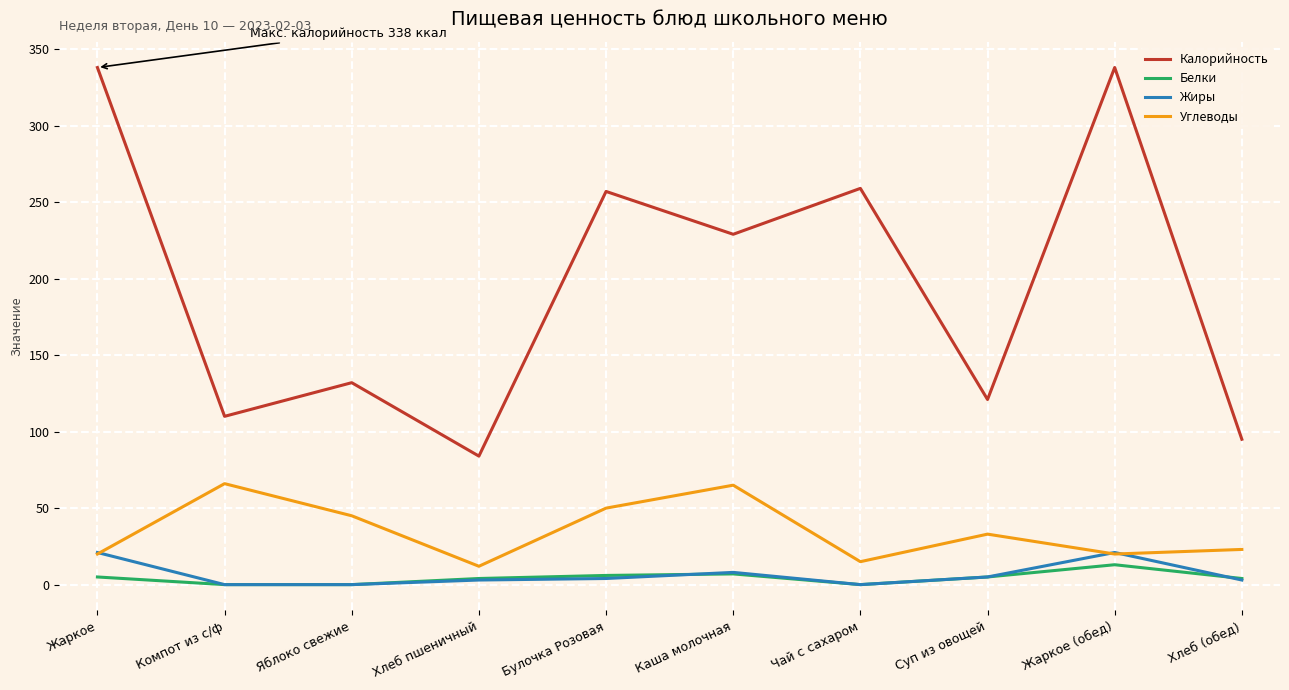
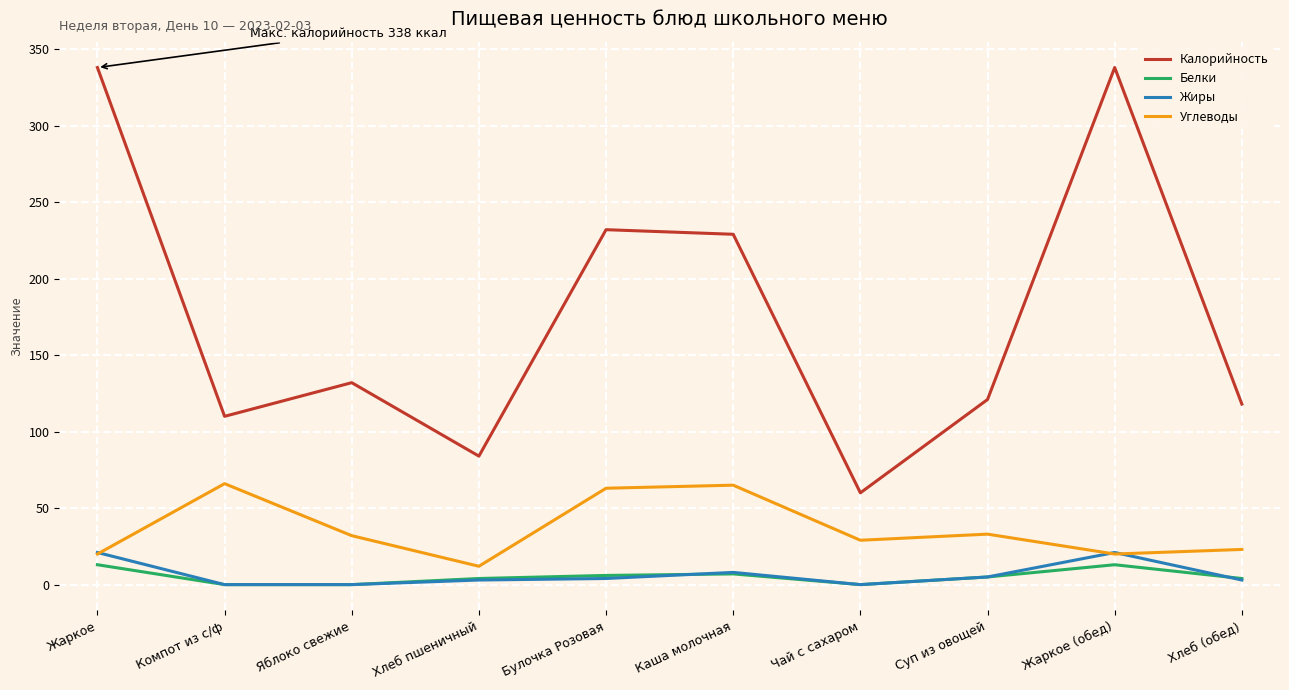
Белки, Жаркое: 5 -> 13
Углеводы, Яблоко свежие: 45 -> 32
Калорийность, Булочка Розовая: 257 -> 232
Углеводы, Булочка Розовая: 50 -> 63
Калорийность, Чай с сахаром: 259 -> 60
Углеводы, Чай с сахаром: 15 -> 29
Калорийность, Хлеб (обед): 95 -> 118
